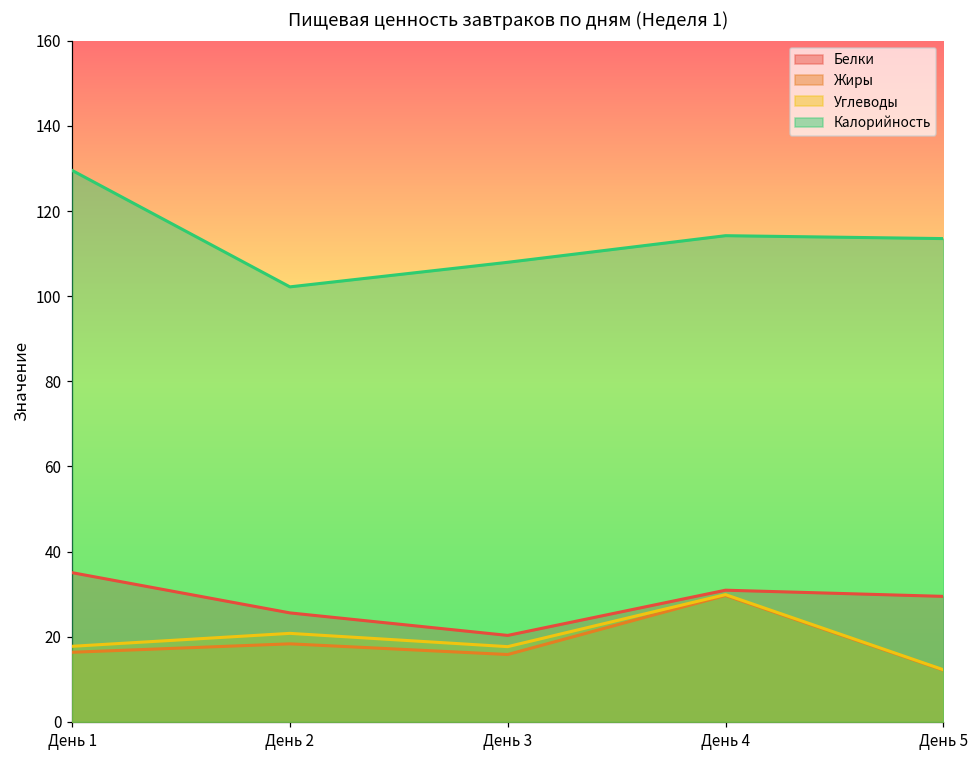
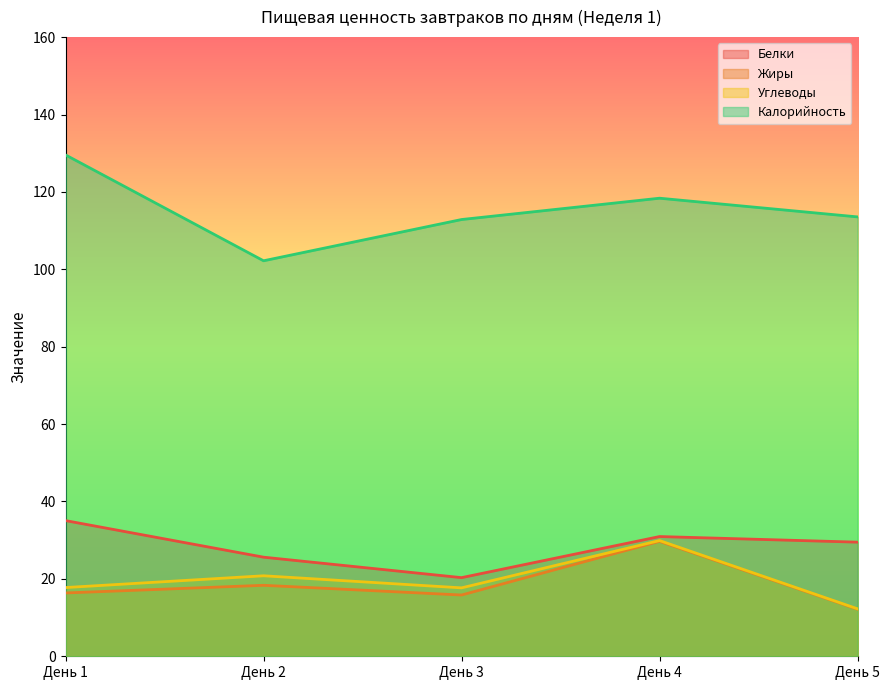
Калорийность, День 3: 108 -> 113
Калорийность, День 4: 114 -> 118
